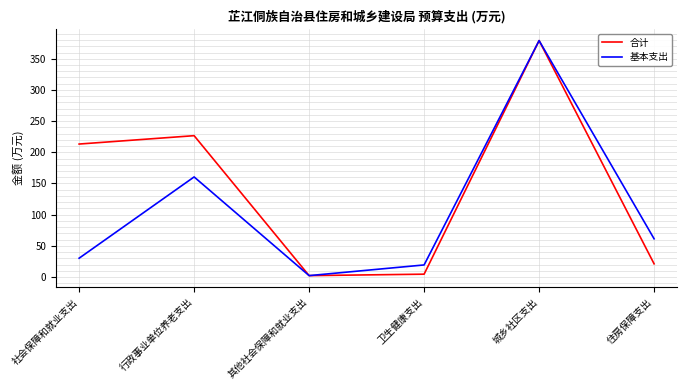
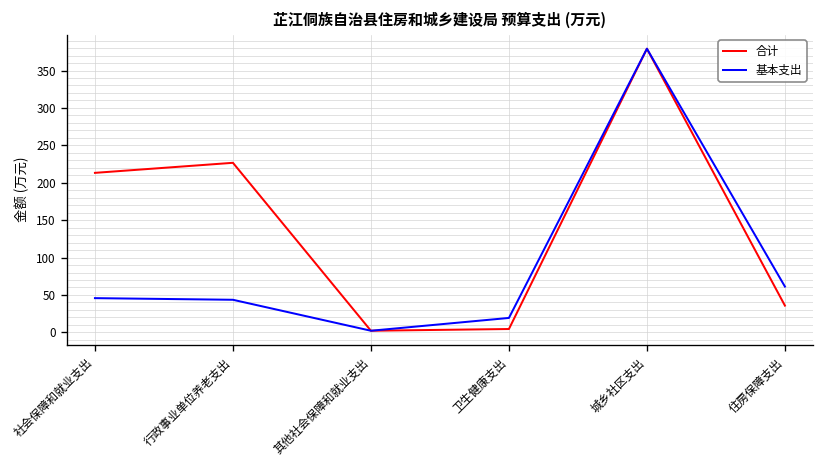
基本支出, 社会保障和就业支出: 30 -> 50
基本支出, 行政事业单位养老支出: 160 -> 40
合计, 住房保障支出: 20 -> 40
